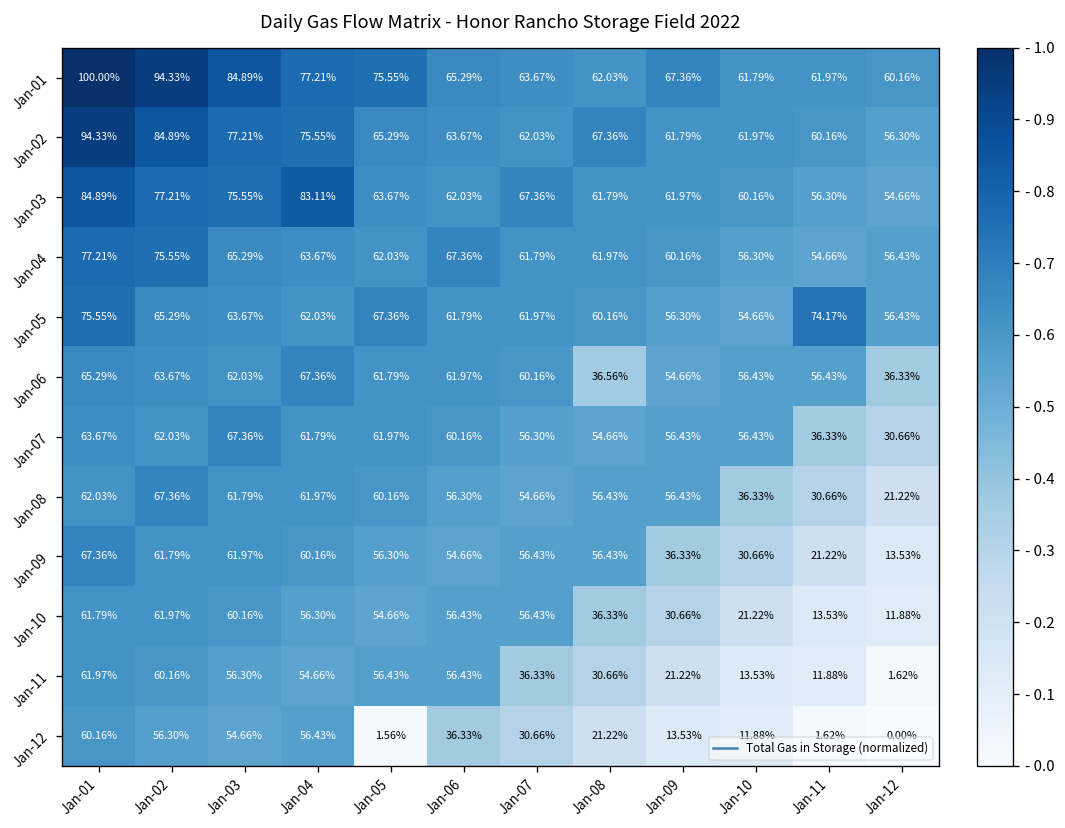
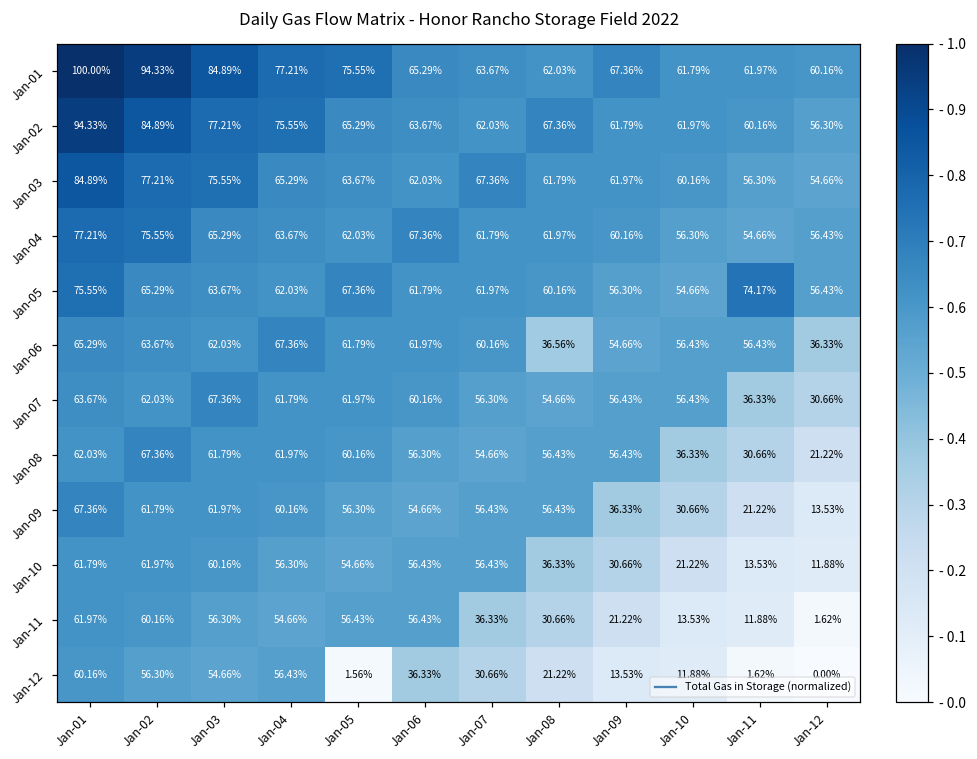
Jan-03, Jan-04: 83.11% -> 65.29%
